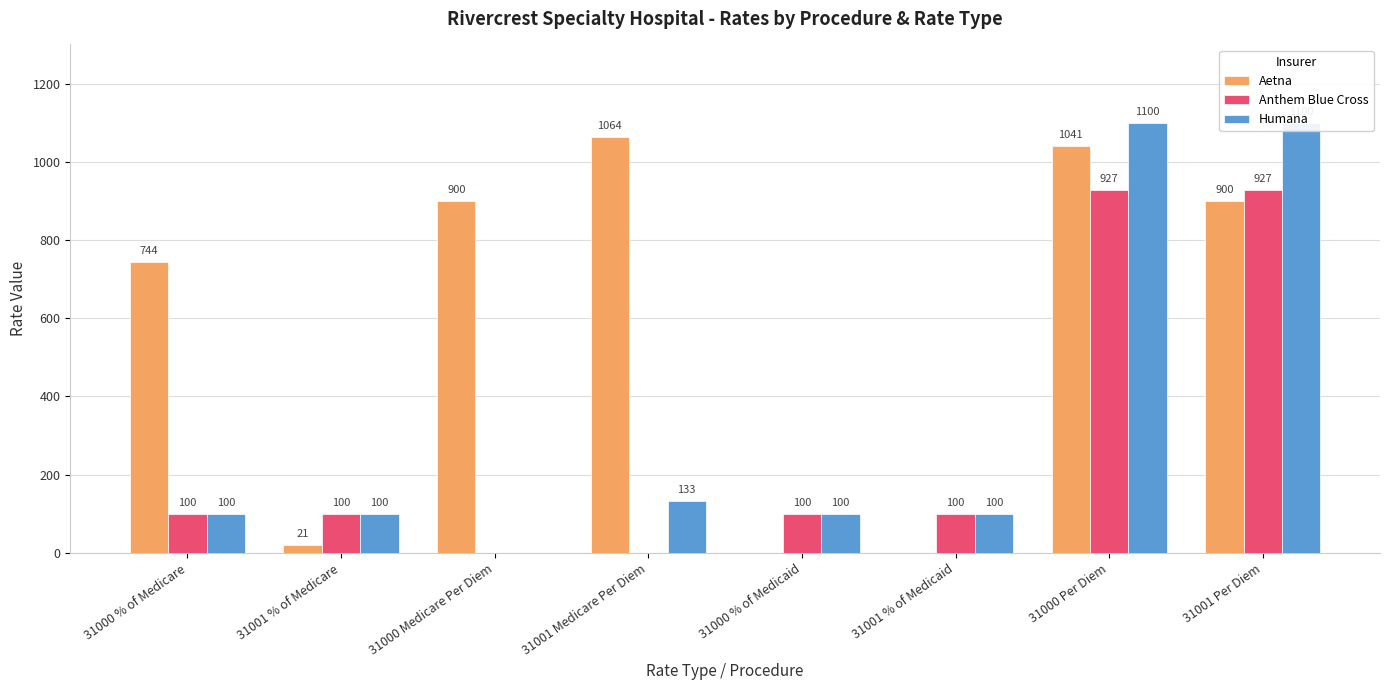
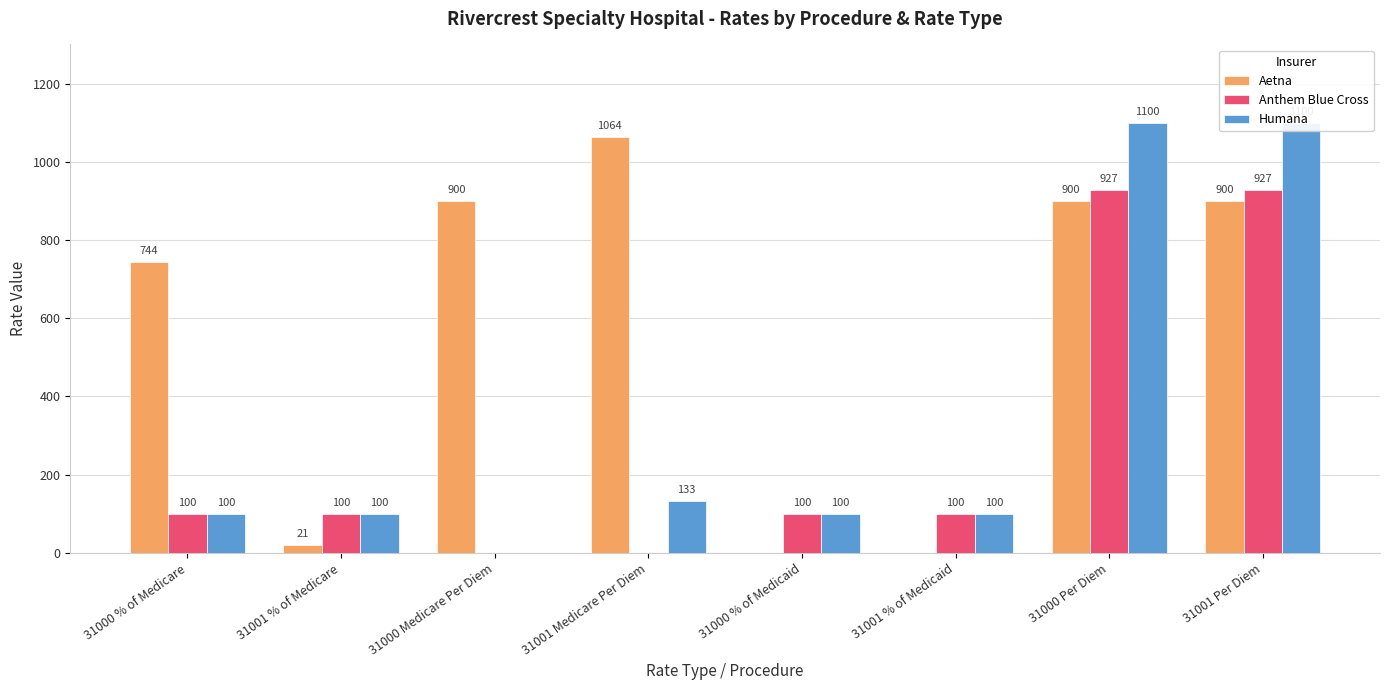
Aetna, 31000 Per Diem: 1041 -> 900
